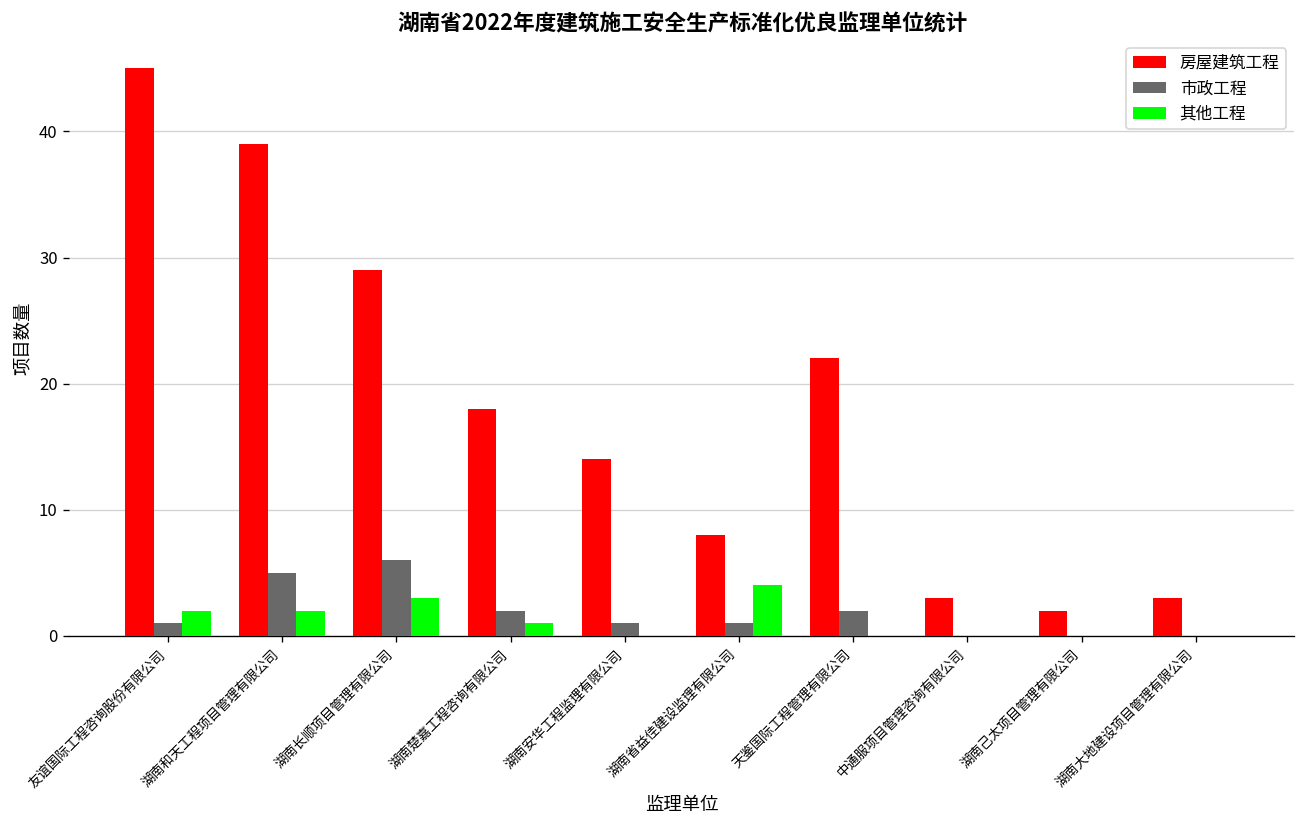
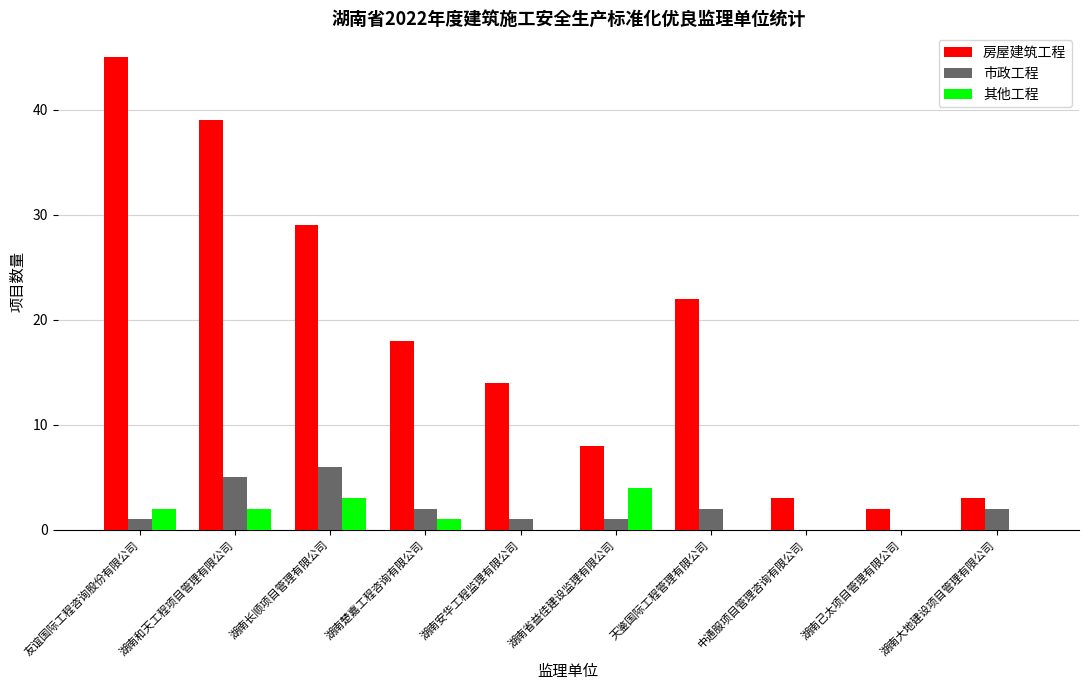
市政工程, 湖南大地建设项目管理有限公司: 0 -> 2
